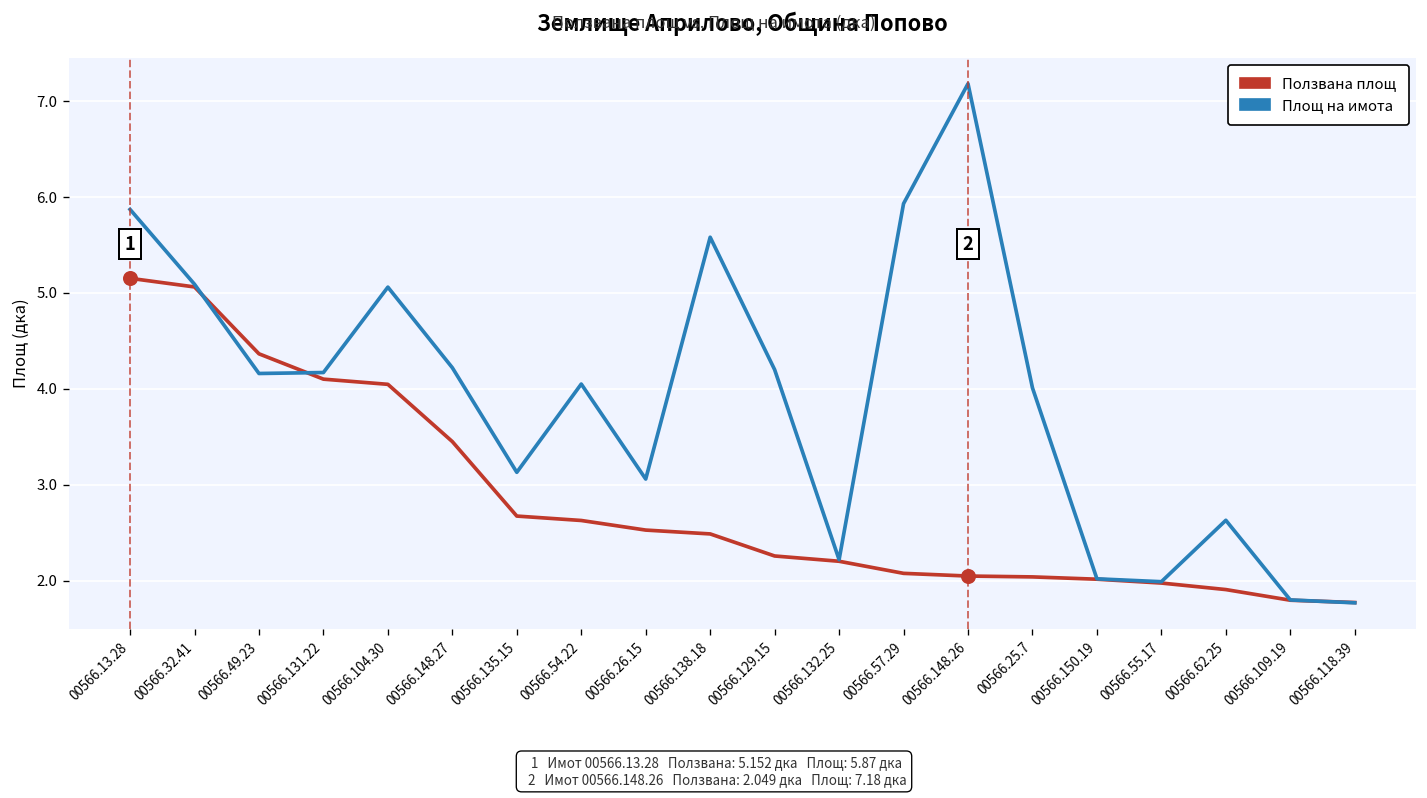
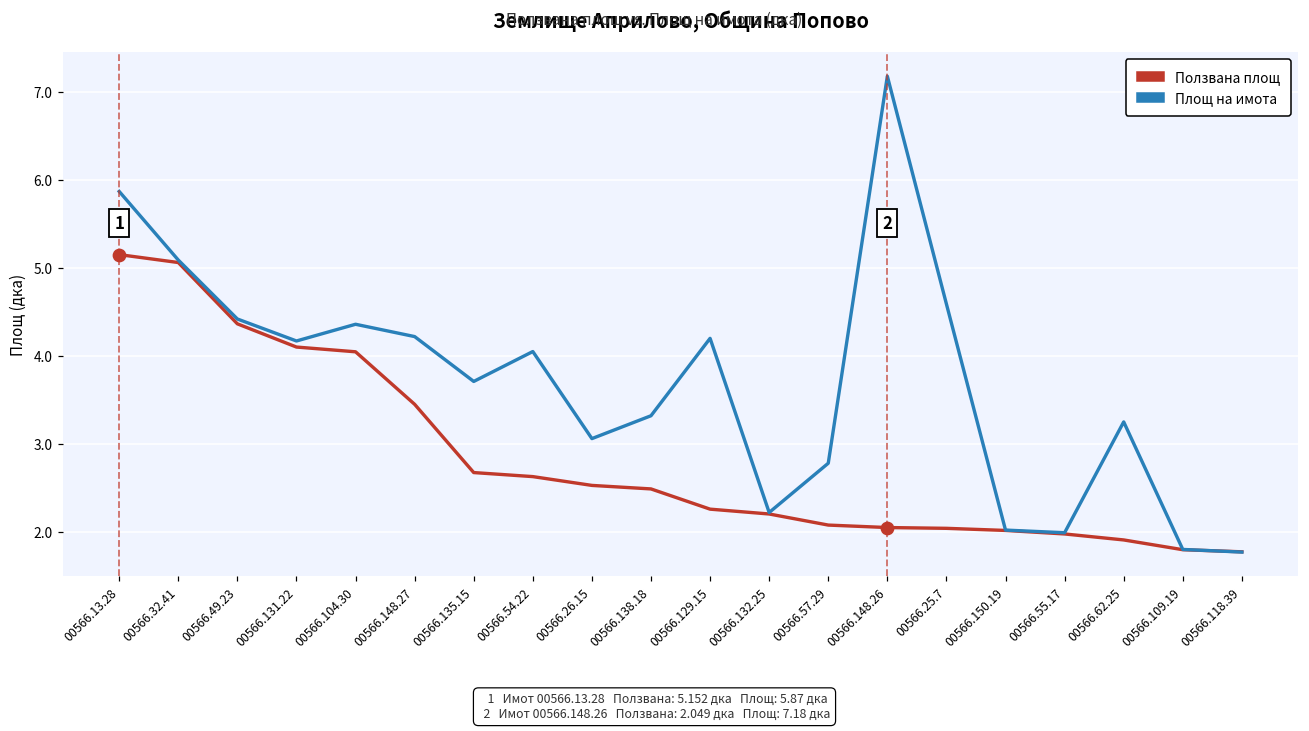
Площ на имота, 00566.49.23: 4.2 -> 4.4
Площ на имота, 00566.104.30: 5.1 -> 4.4
Площ на имота, 00566.135.15: 3.1 -> 3.7
Площ на имота, 00566.138.18: 5.6 -> 3.3
Площ на имота, 00566.57.29: 5.9 -> 2.8
Площ на имота, 00566.25.7: 4.0 -> 4.6
Площ на имота, 00566.62.25: 2.6 -> 3.3
